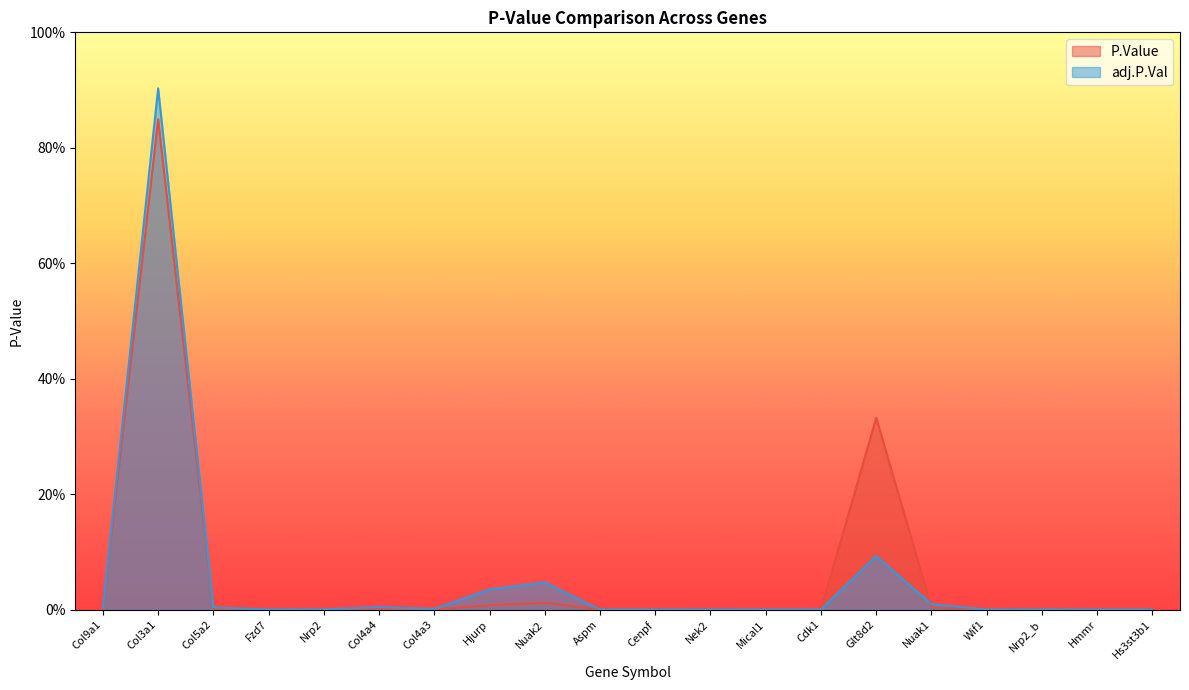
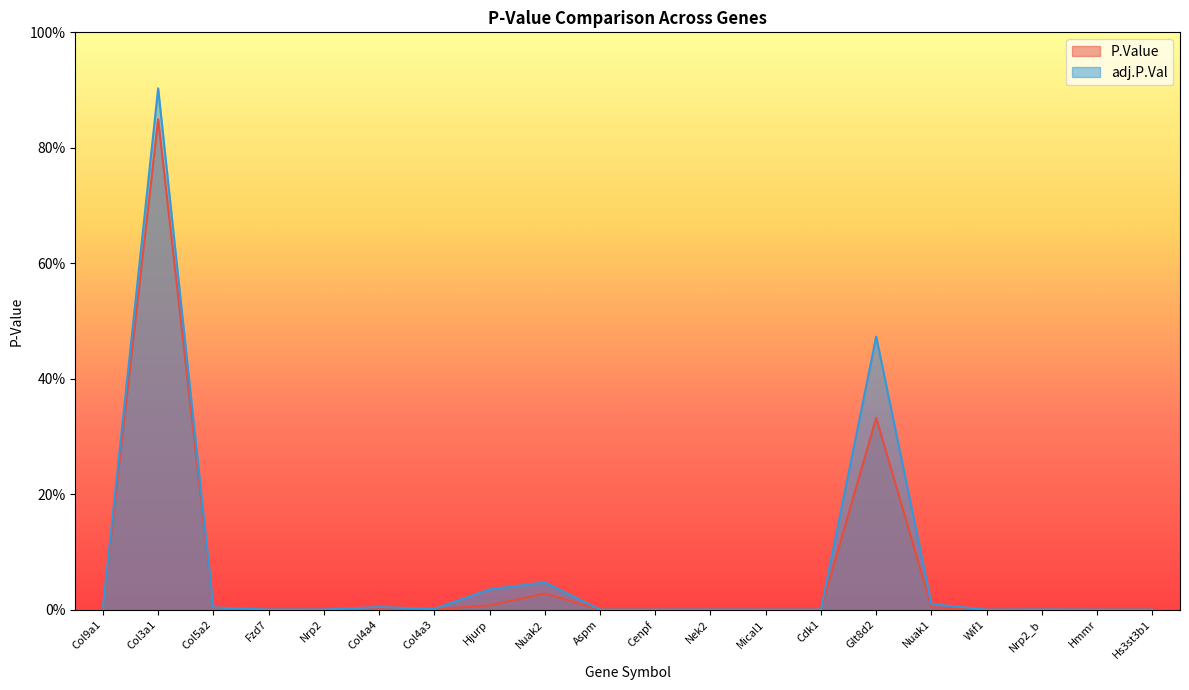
P.Value, Nuak2: 1% -> 3%
adj.P.Val, Glt8d2: 9% -> 47%
